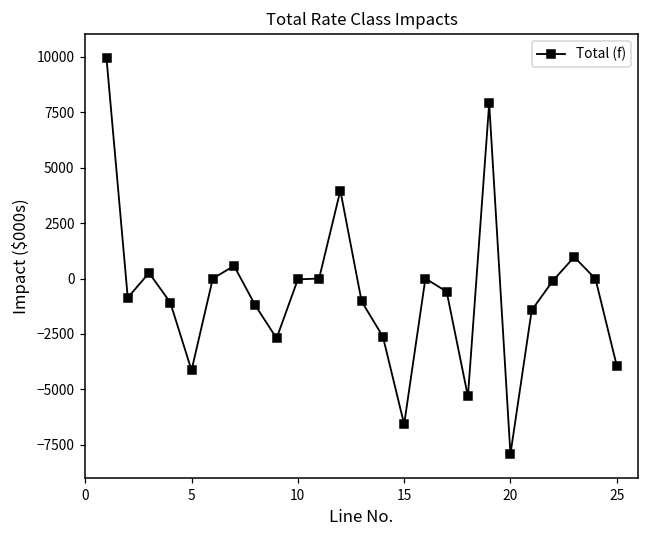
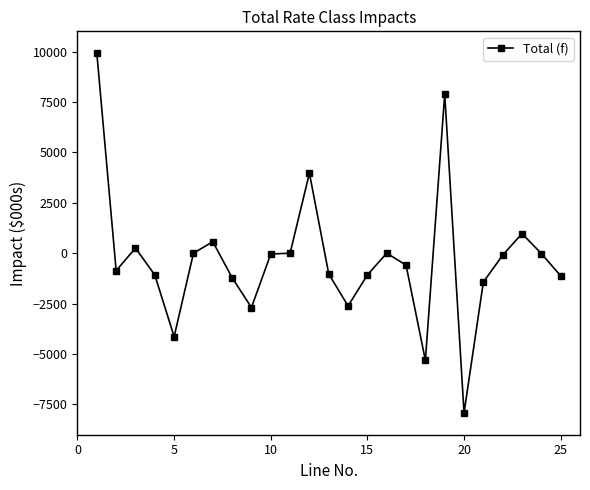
15: -6600 -> -1100
25: -3900 -> -1100
